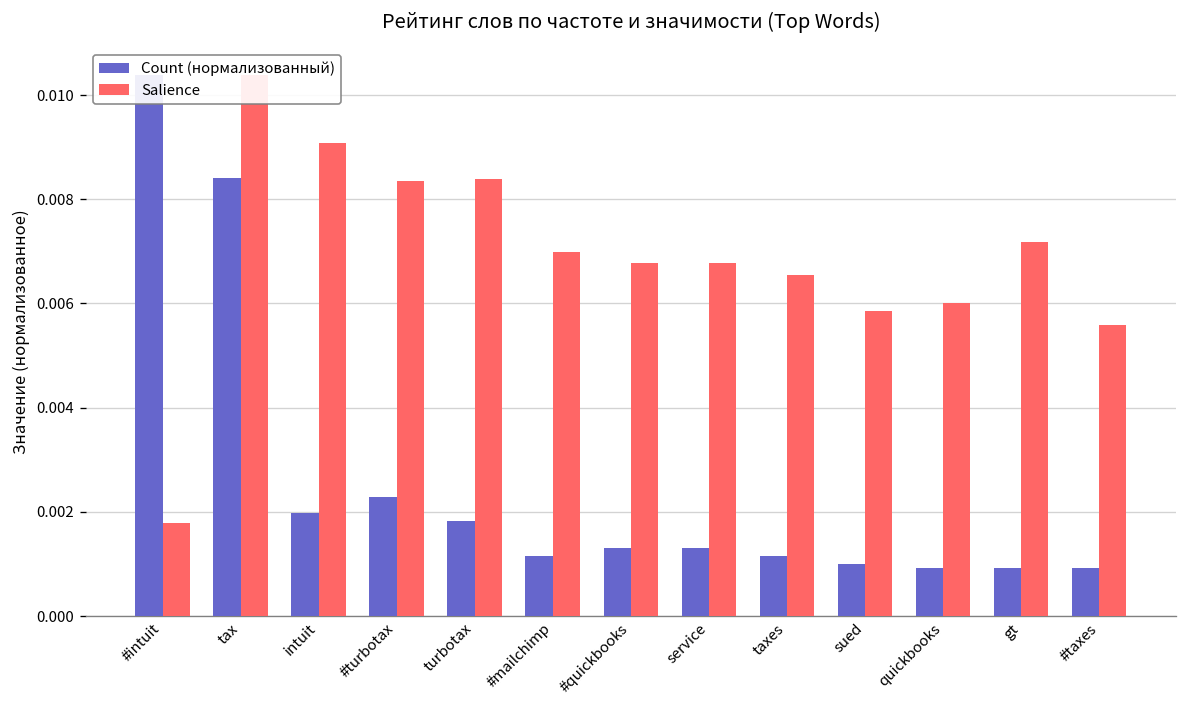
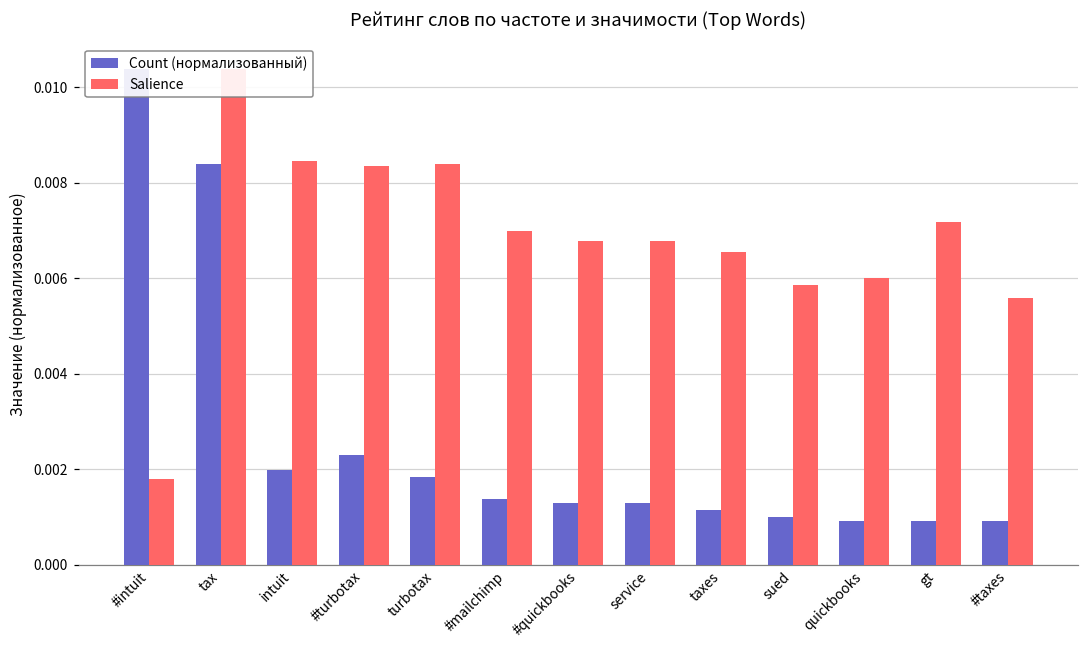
Salience, intuit: 0.0091 -> 0.0084
Count (нормализованный), #mailchimp: 0.0011 -> 0.0014
